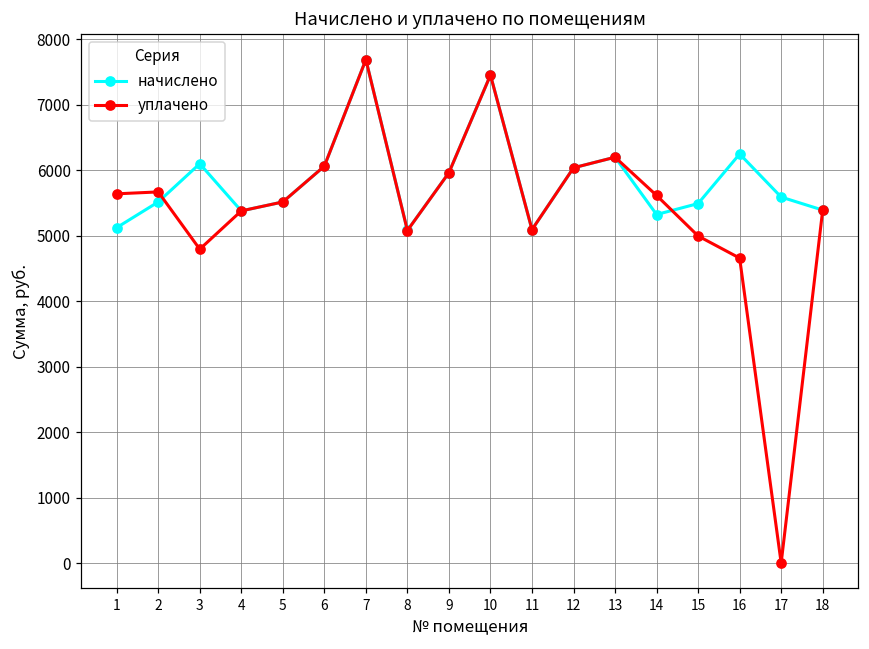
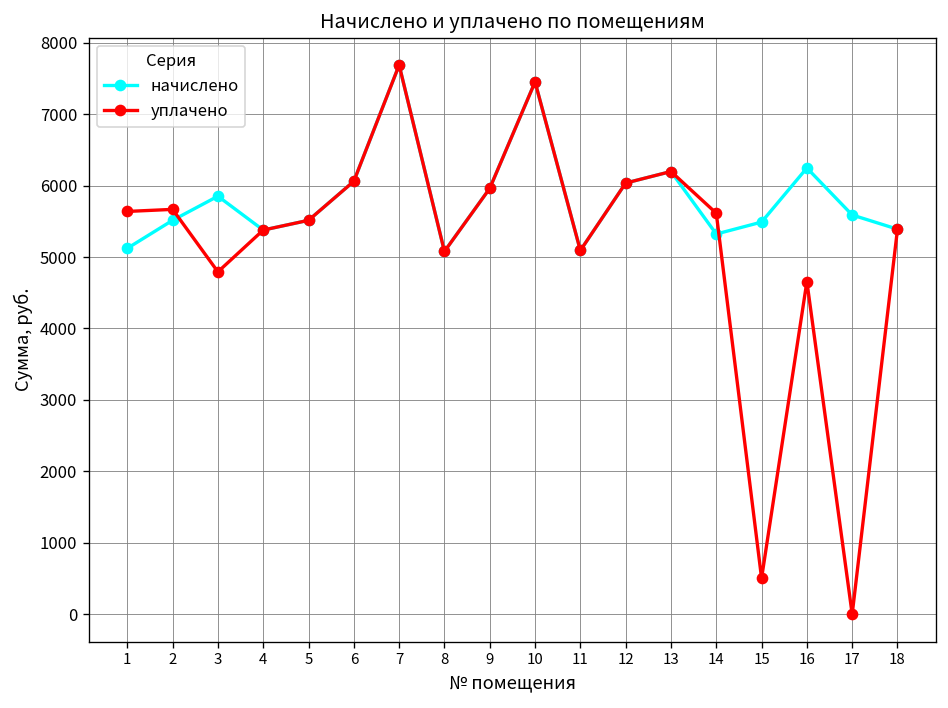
начислено, 3: 6100 -> 5900
уплачено, 15: 5000 -> 500
